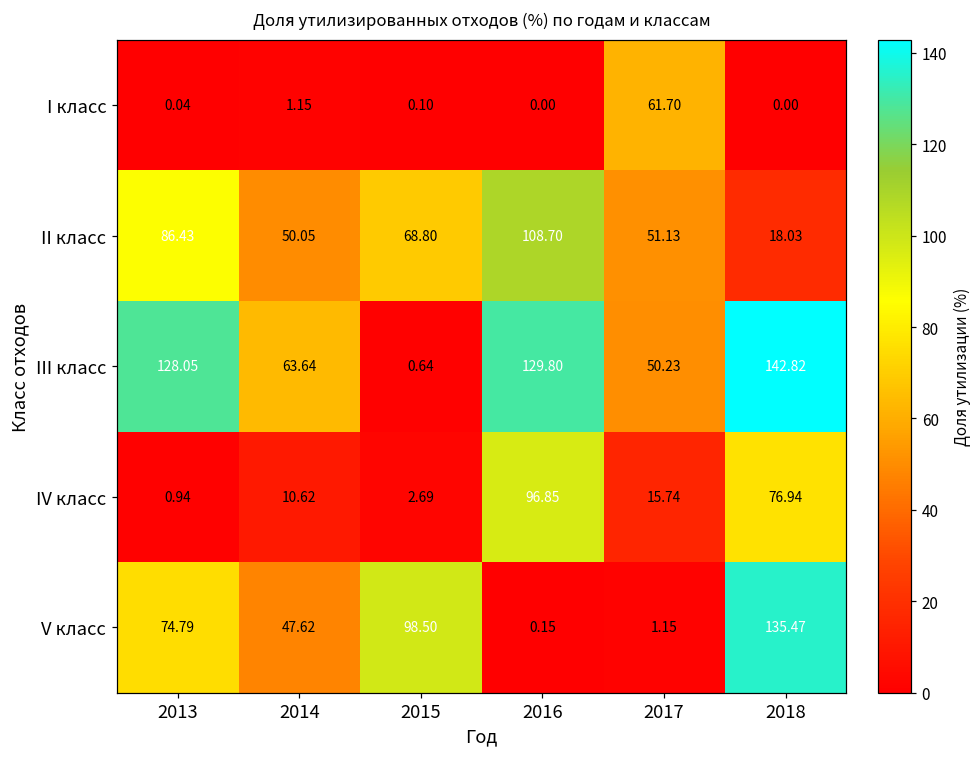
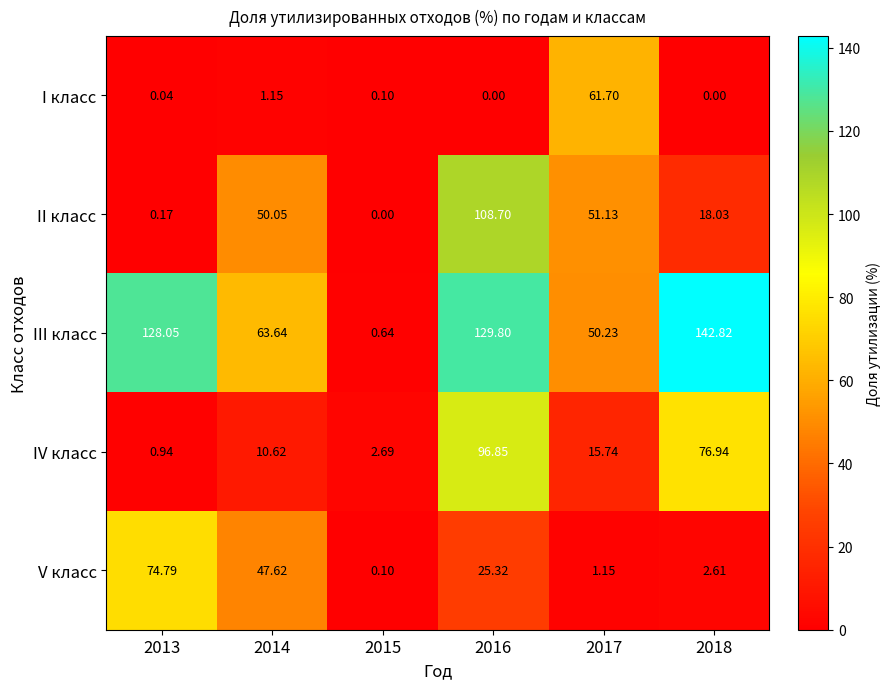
II класс, 2013: 86.43 -> 0.17
II класс, 2015: 68.80 -> 0.00
V класс, 2015: 98.50 -> 0.10
V класс, 2016: 0.15 -> 25.32
V класс, 2018: 135.47 -> 2.61
